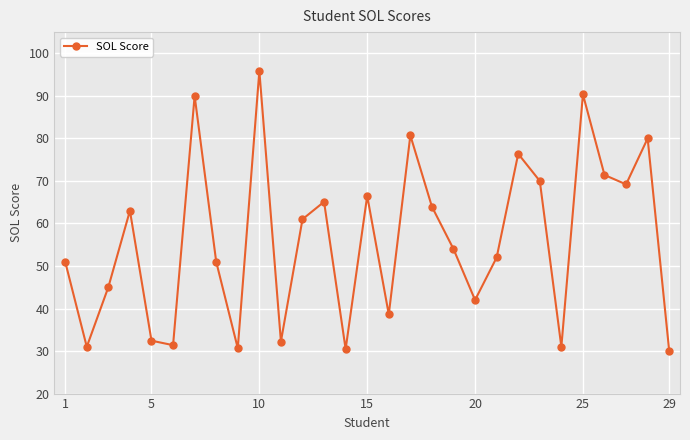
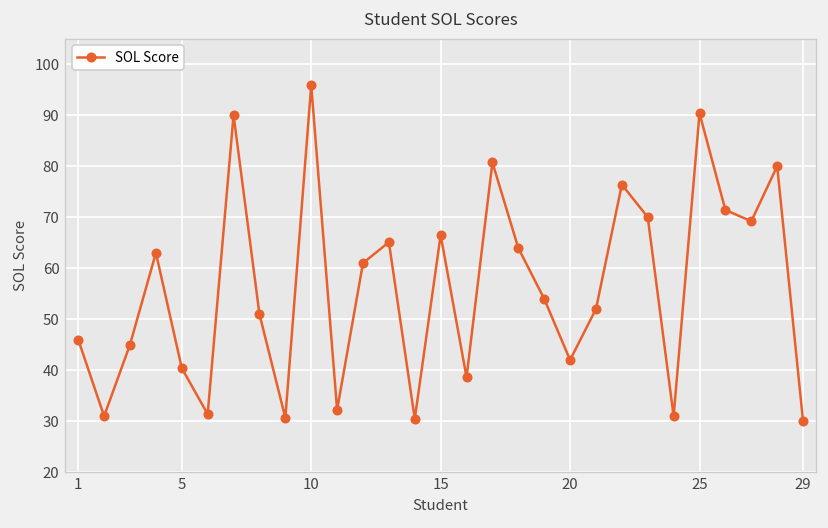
1: 51 -> 46
5: 32 -> 40
